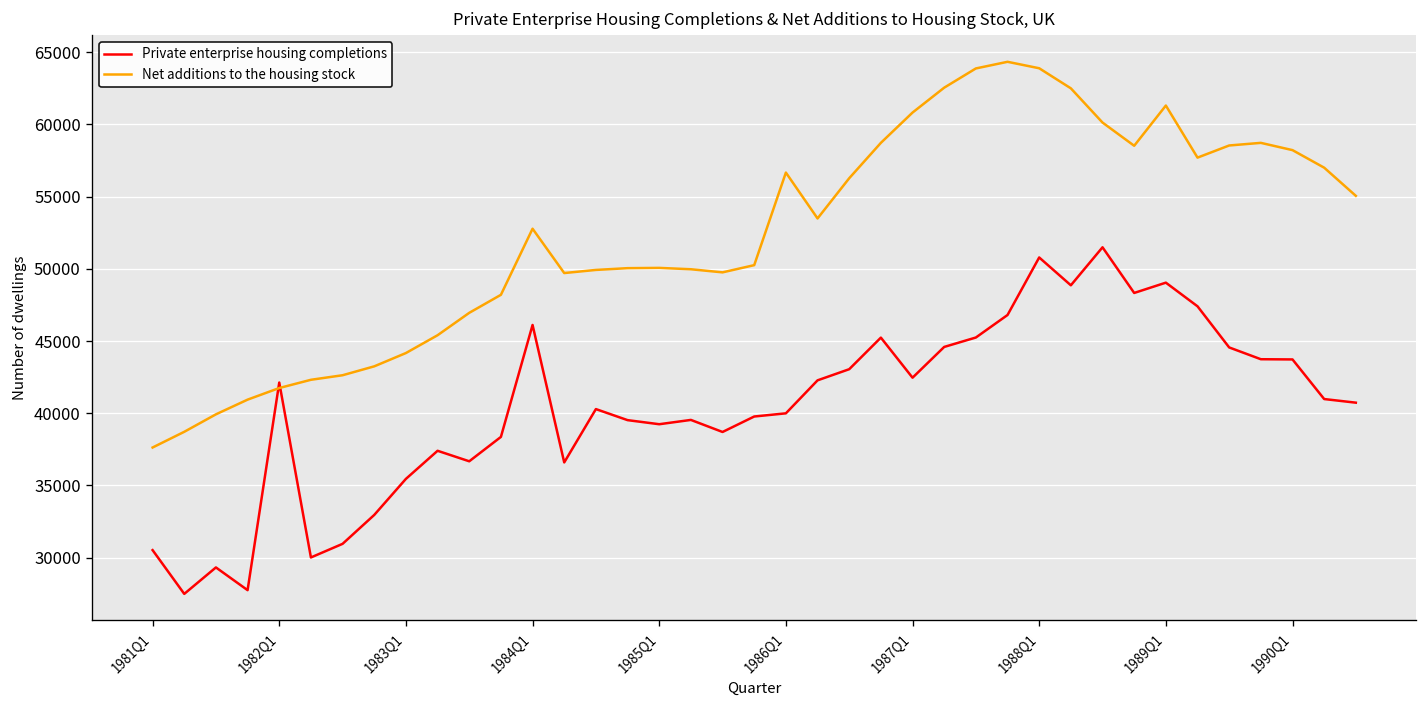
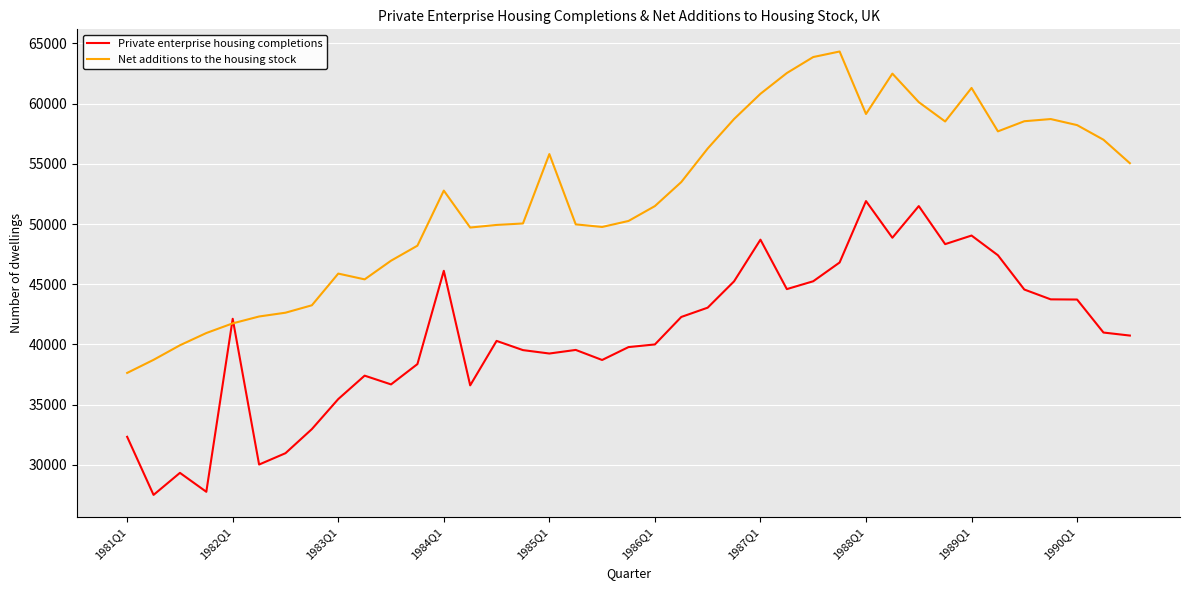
Private enterprise housing completions, 1981Q1: 30500 -> 32300
Net additions to the housing stock, 1983Q1: 44200 -> 45900
Net additions to the housing stock, 1985Q1: 50100 -> 55800
Net additions to the housing stock, 1986Q1: 56700 -> 51500
Private enterprise housing completions, 1987Q1: 42500 -> 48700
Private enterprise housing completions, 1988Q1: 50800 -> 51900
Net additions to the housing stock, 1988Q1: 63900 -> 59100
